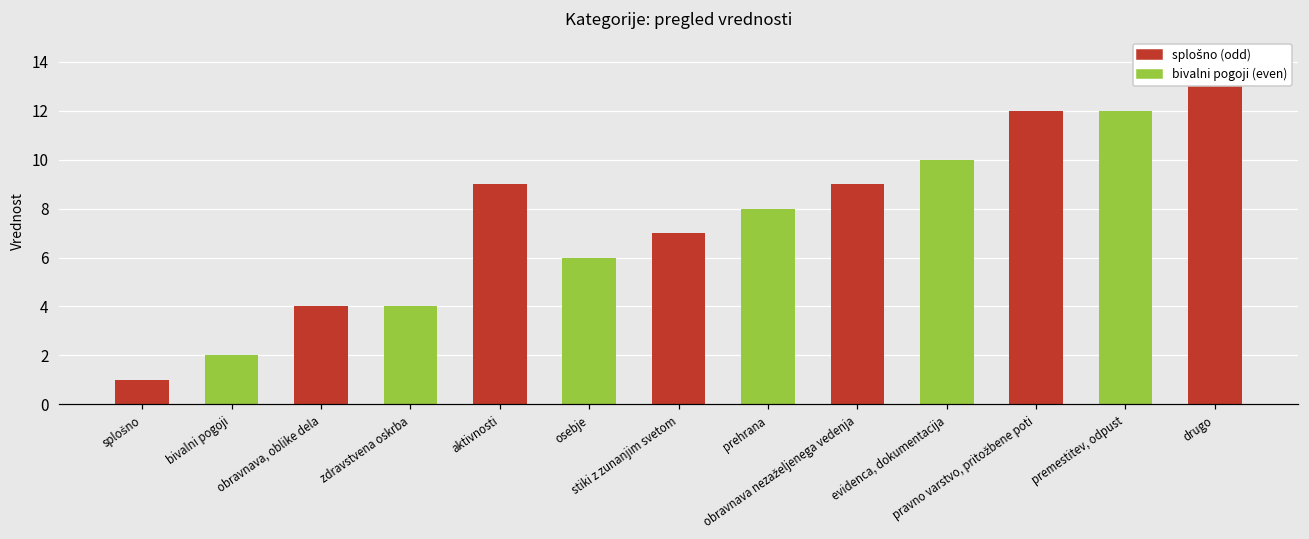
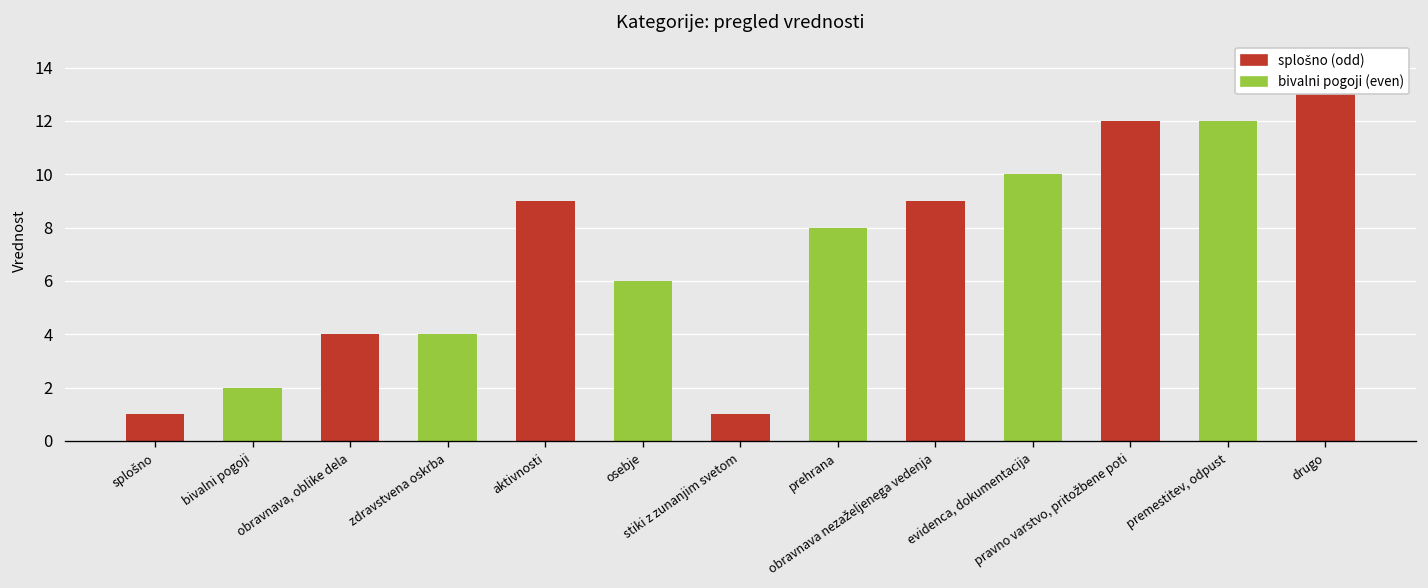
stiki z zunanjim svetom: 7 -> 1
